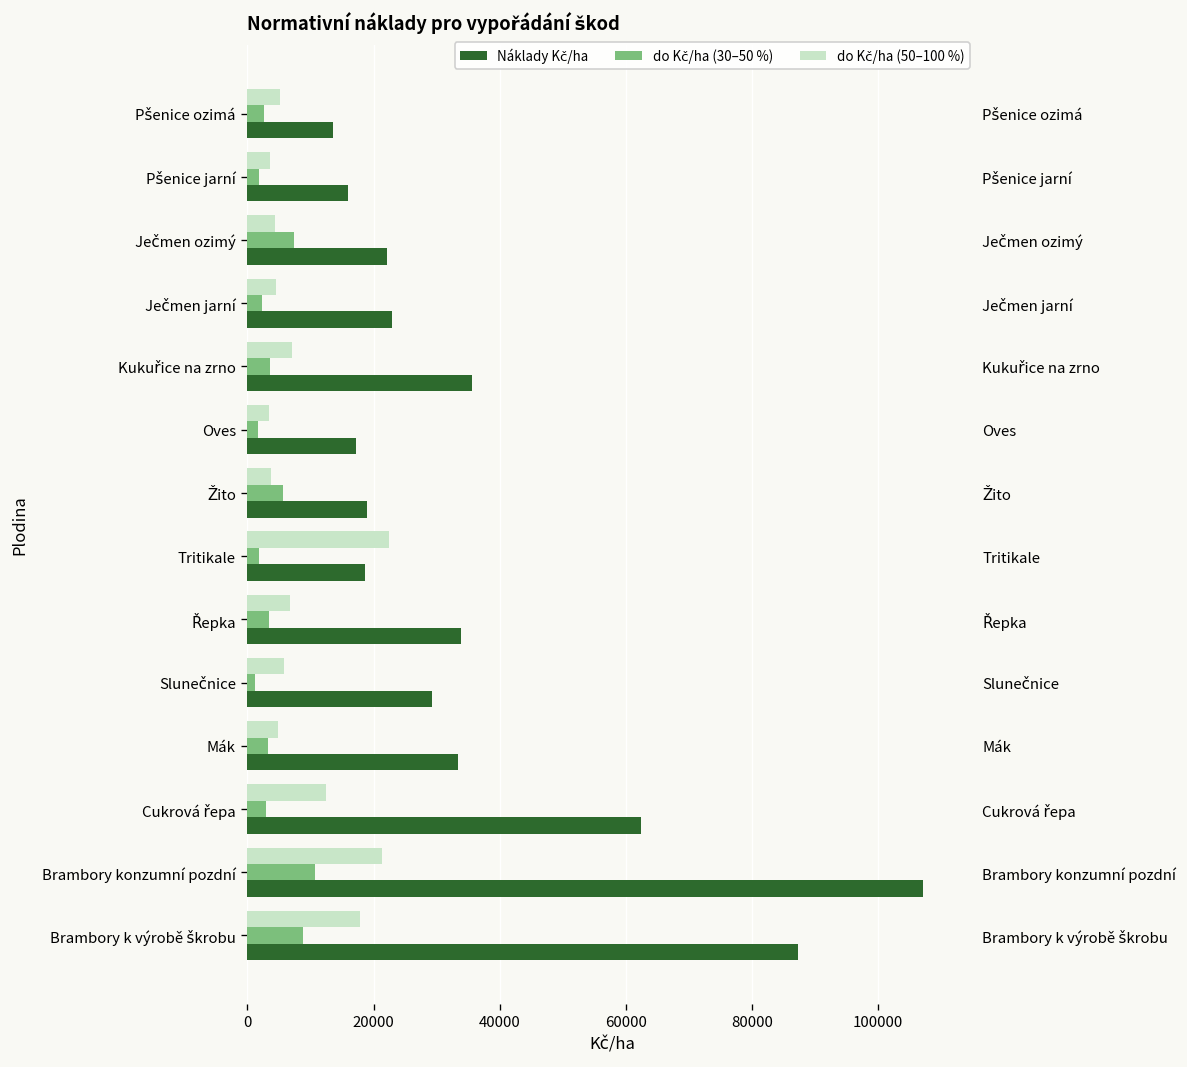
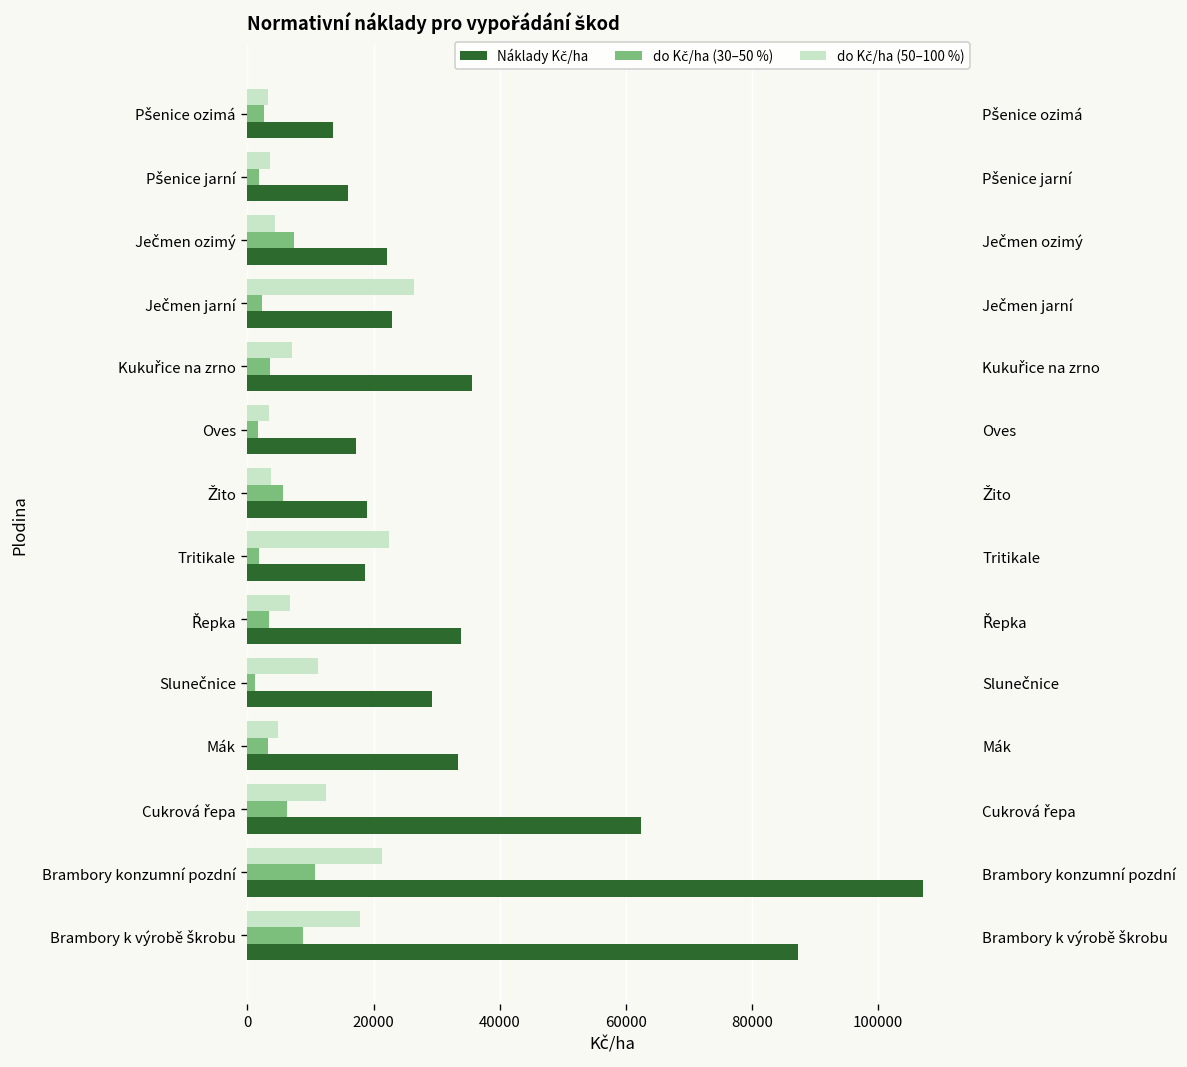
do Kč/ha (50–100 %), Pšenice ozimá: 5000 -> 3000
do Kč/ha (50–100 %), Ječmen jarní: 5000 -> 26000
do Kč/ha (50–100 %), Slunečnice: 6000 -> 11000
do Kč/ha (30–50 %), Cukrová řepa: 3000 -> 6000
